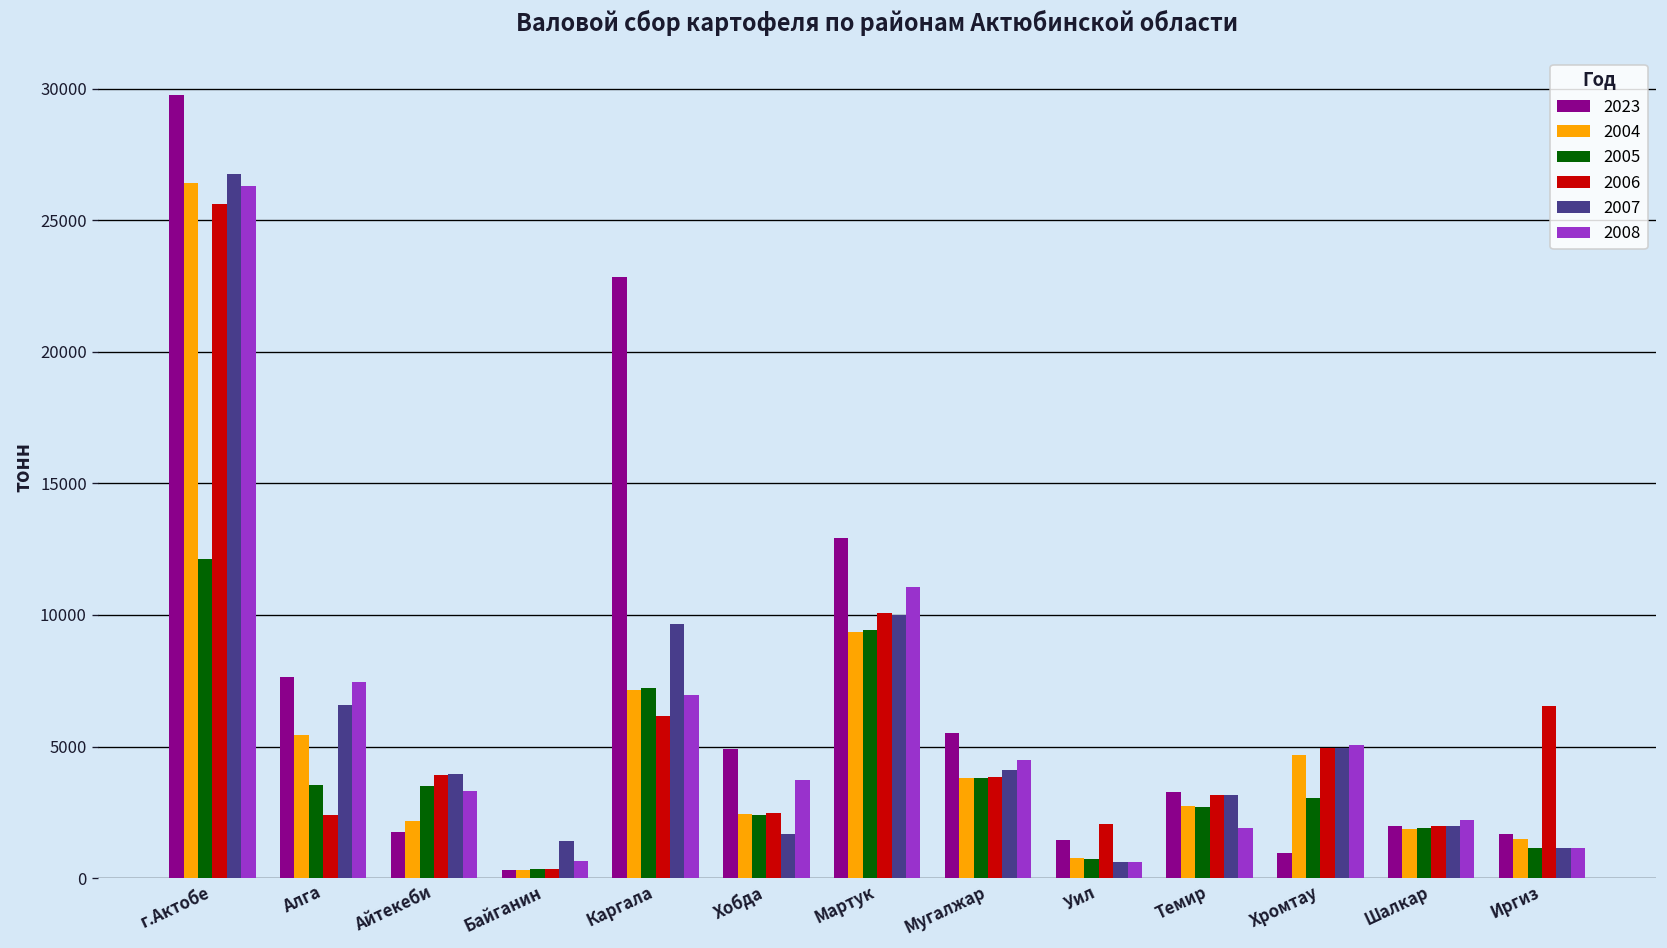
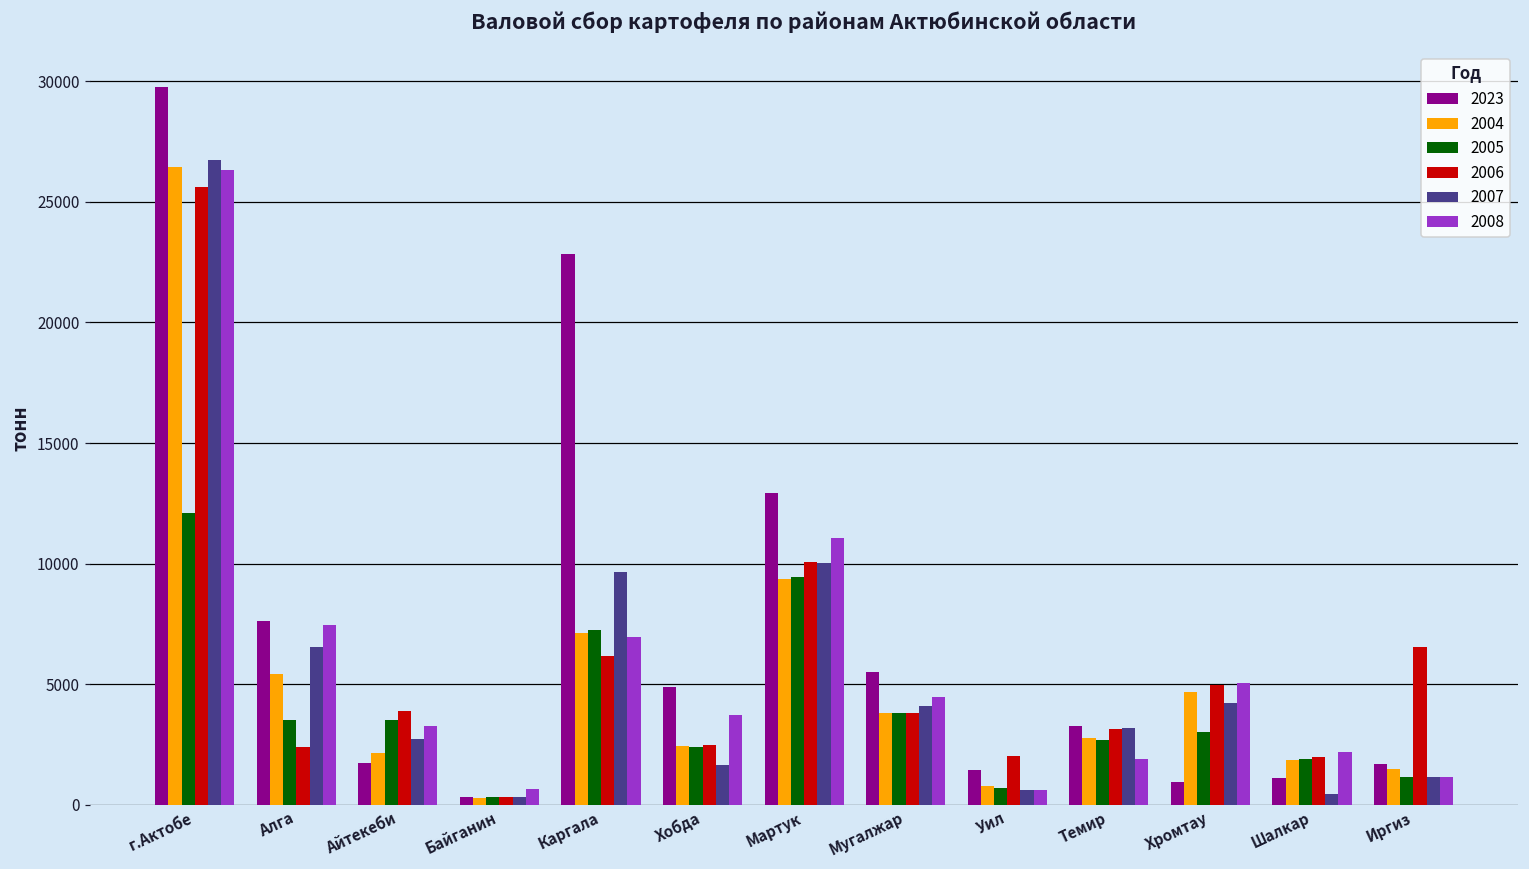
2007, Айтекеби: 3900 -> 2700
2007, Байганин: 1400 -> 300
2007, Хромтау: 4900 -> 4200
2023, Шалкар: 2000 -> 1100
2007, Шалкар: 2000 -> 500
